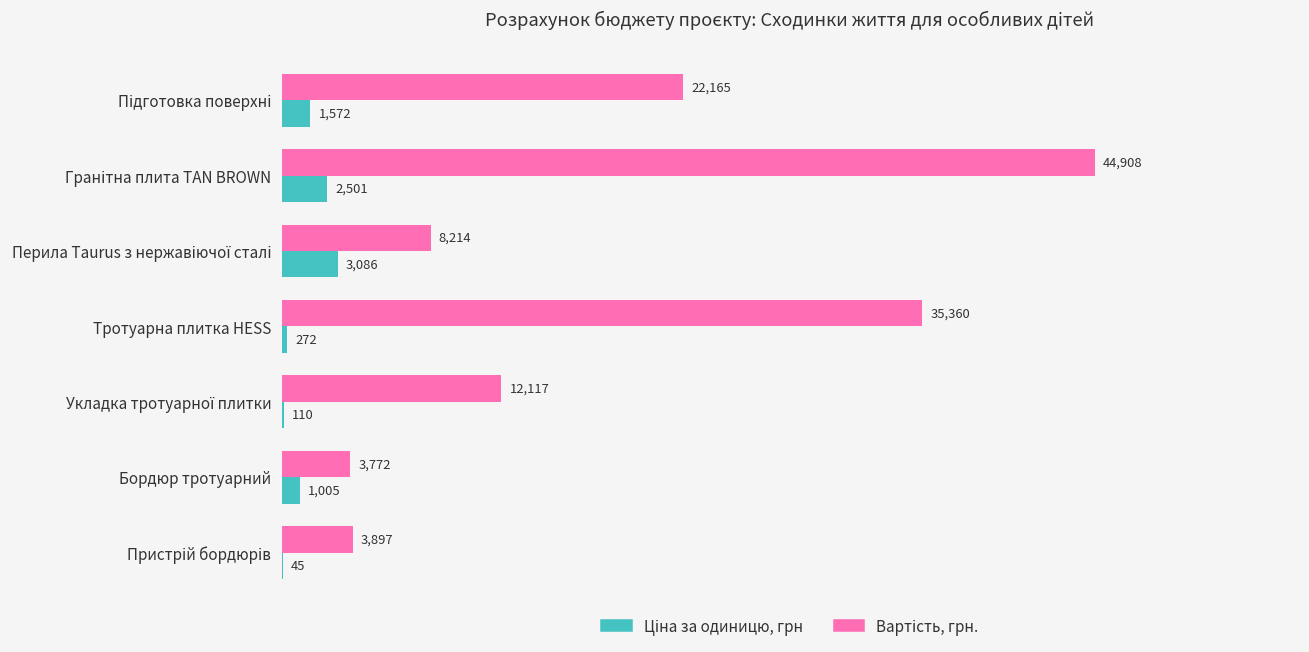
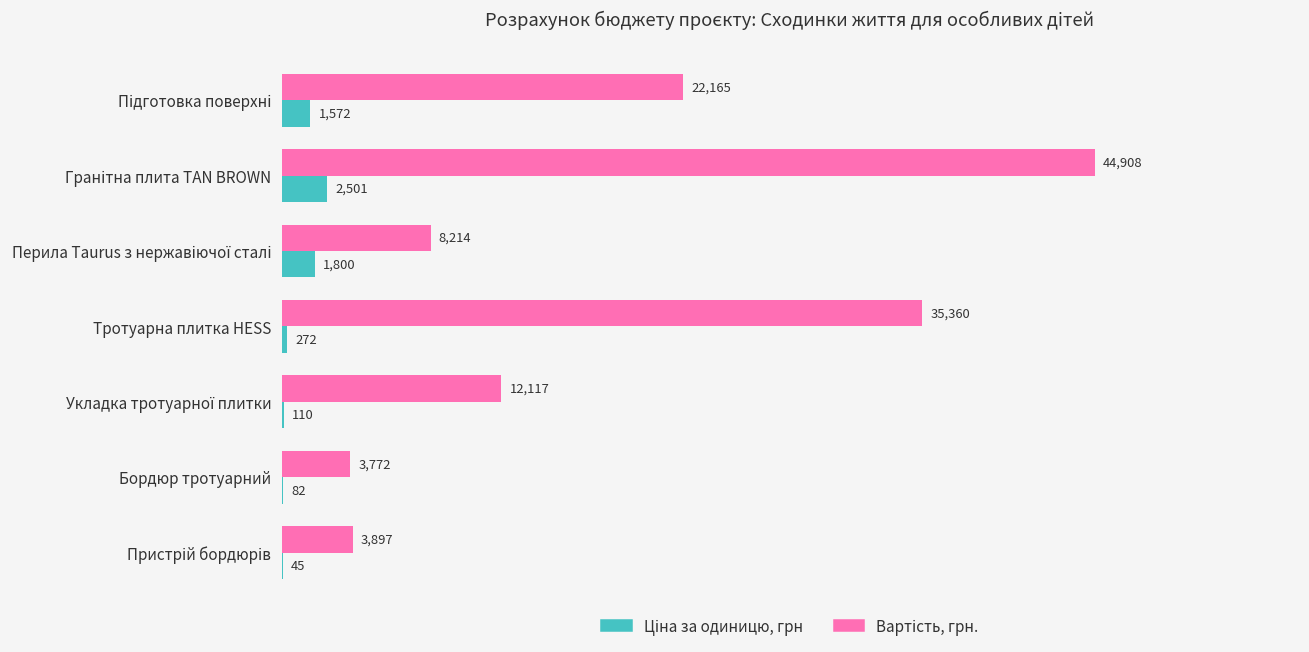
Ціна за одиницю, грн, Перила Taurus з нержавіючої сталі: 3,086 -> 1,800
Ціна за одиницю, грн, Бордюр тротуарний: 1,005 -> 82
